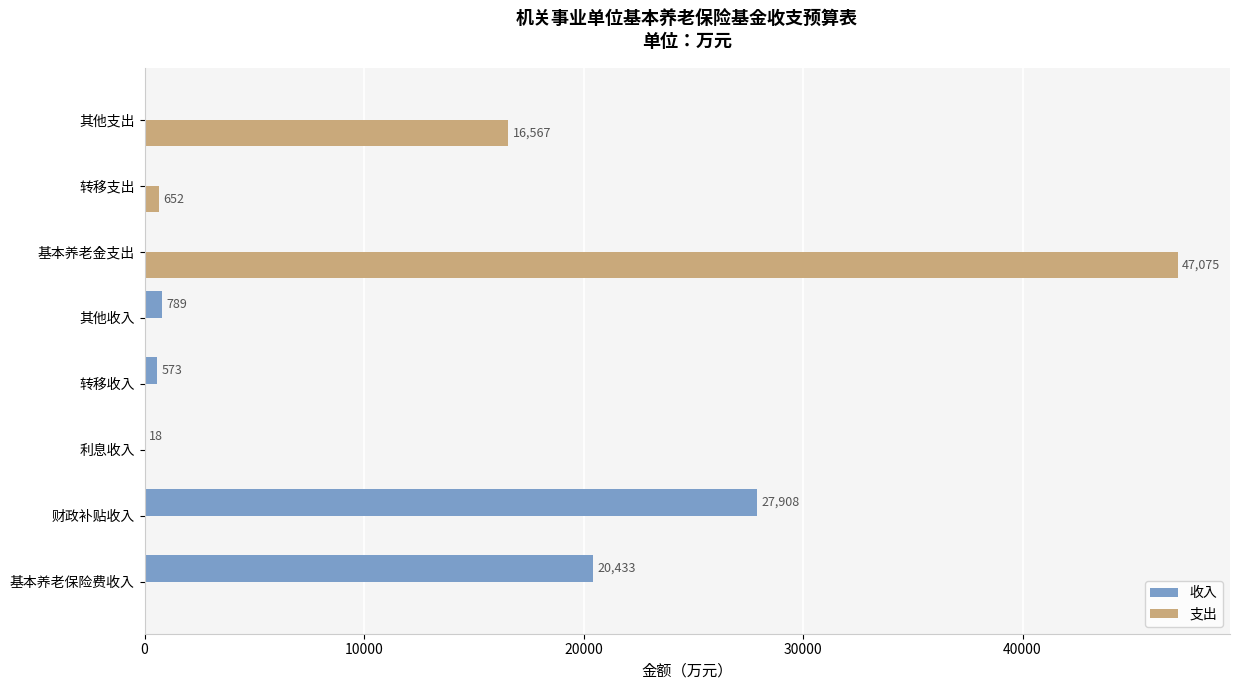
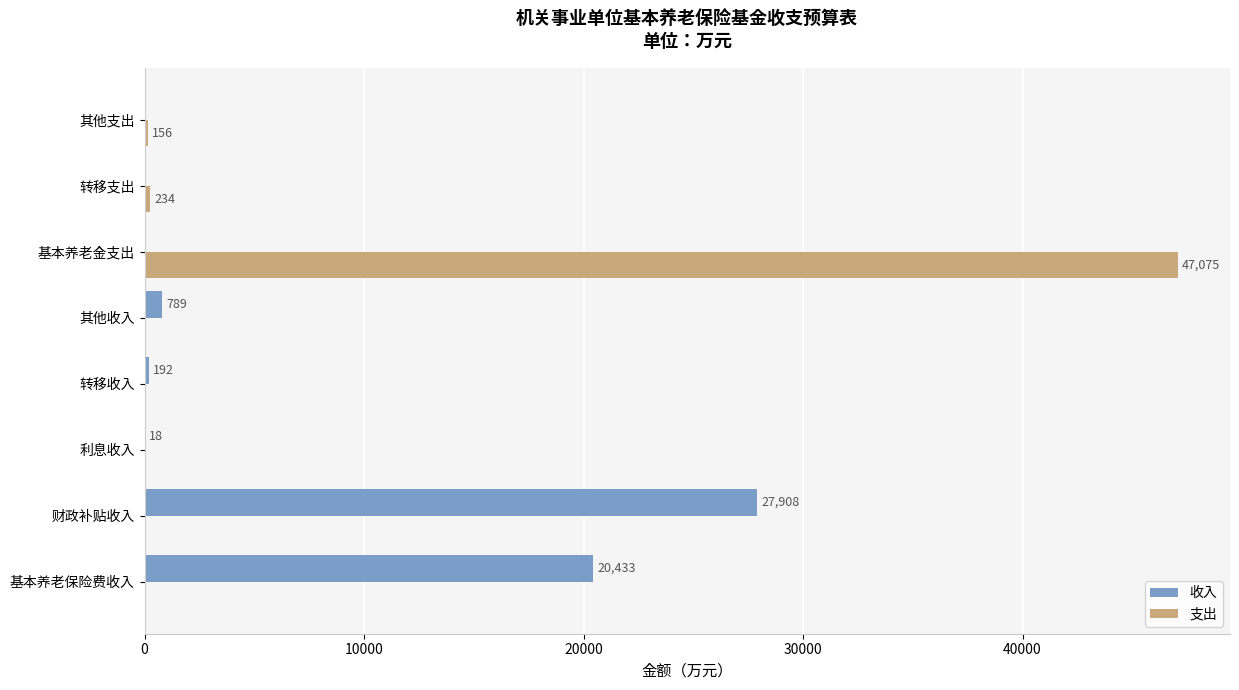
支出, 其他支出: 16,567 -> 156
支出, 转移支出: 652 -> 234
收入, 转移收入: 573 -> 192
